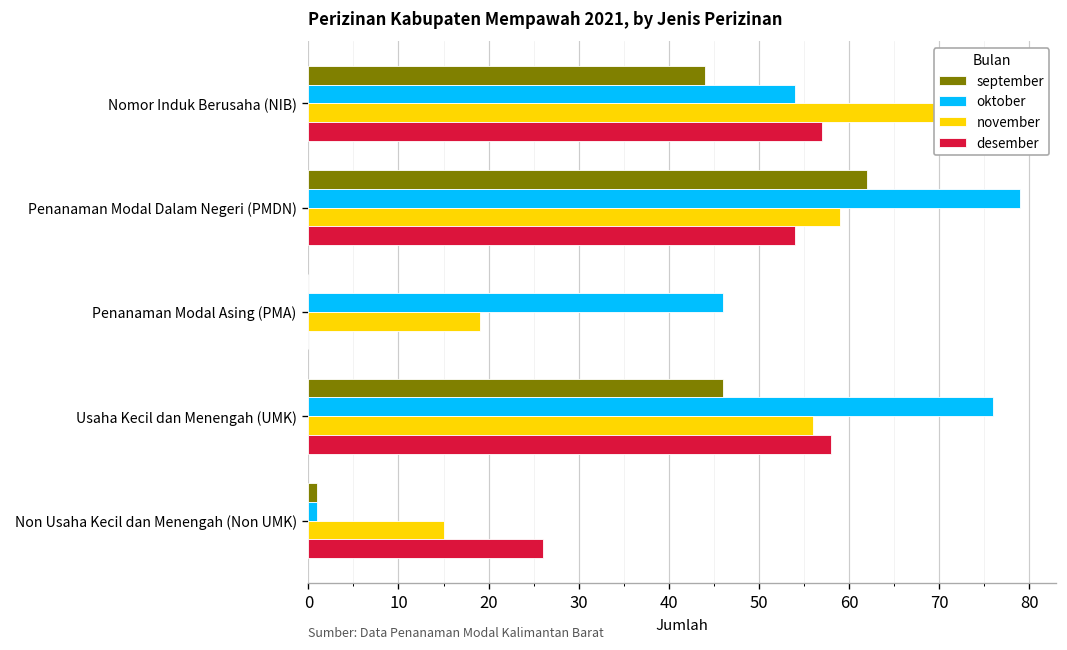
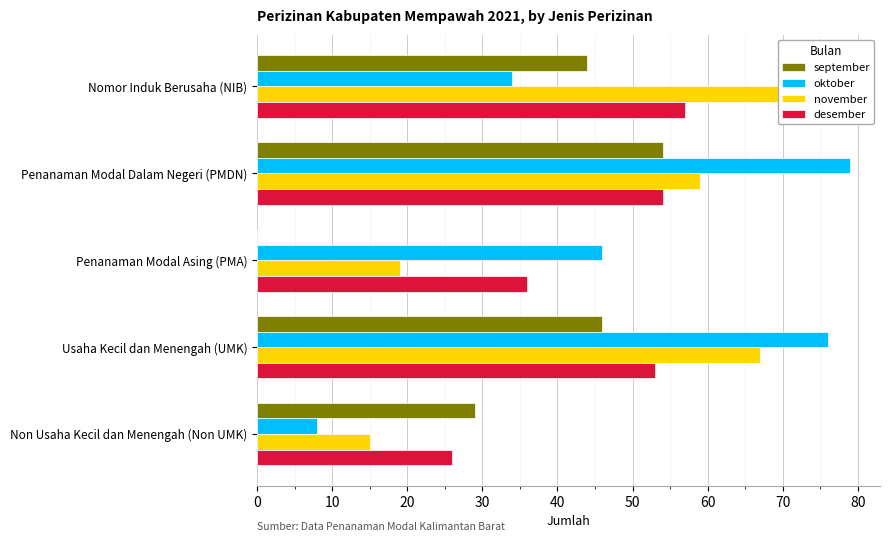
oktober, Nomor Induk Berusaha (NIB): 54 -> 34
september, Penanaman Modal Dalam Negeri (PMDN): 62 -> 54
desember, Penanaman Modal Asing (PMA): 0 -> 36
november, Usaha Kecil dan Menengah (UMK): 56 -> 67
desember, Usaha Kecil dan Menengah (UMK): 58 -> 53
september, Non Usaha Kecil dan Menengah (Non UMK): 1 -> 29
oktober, Non Usaha Kecil dan Menengah (Non UMK): 1 -> 8
